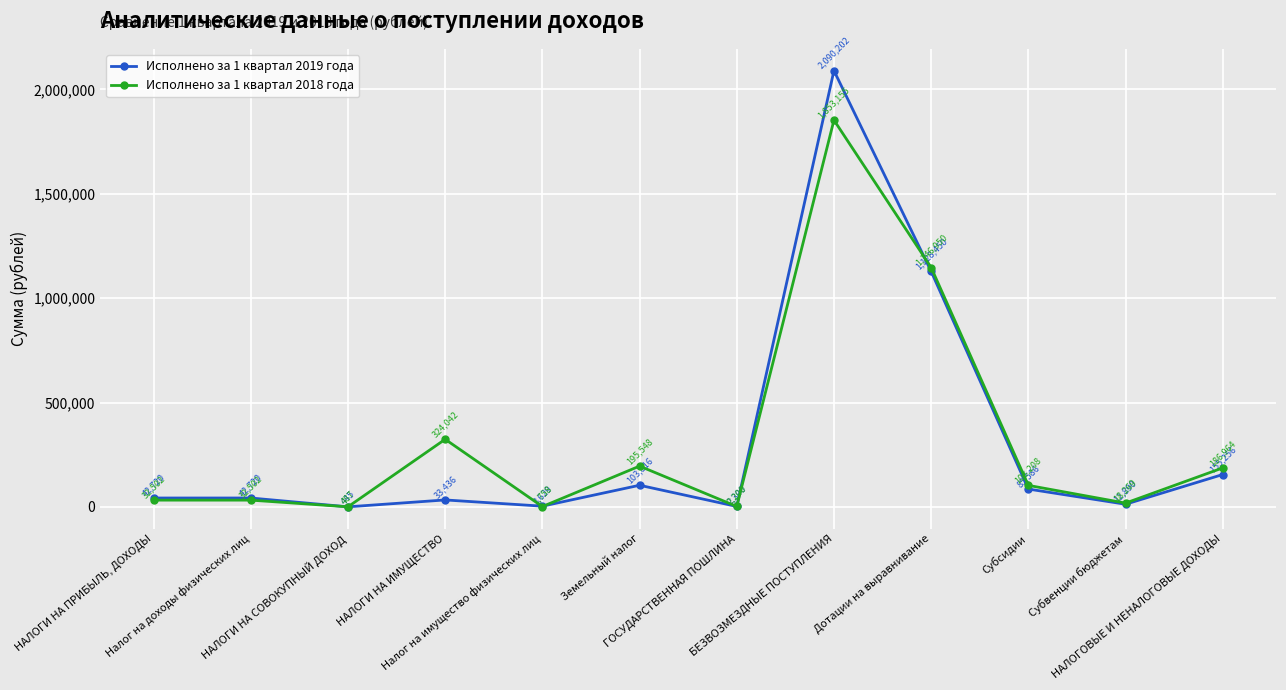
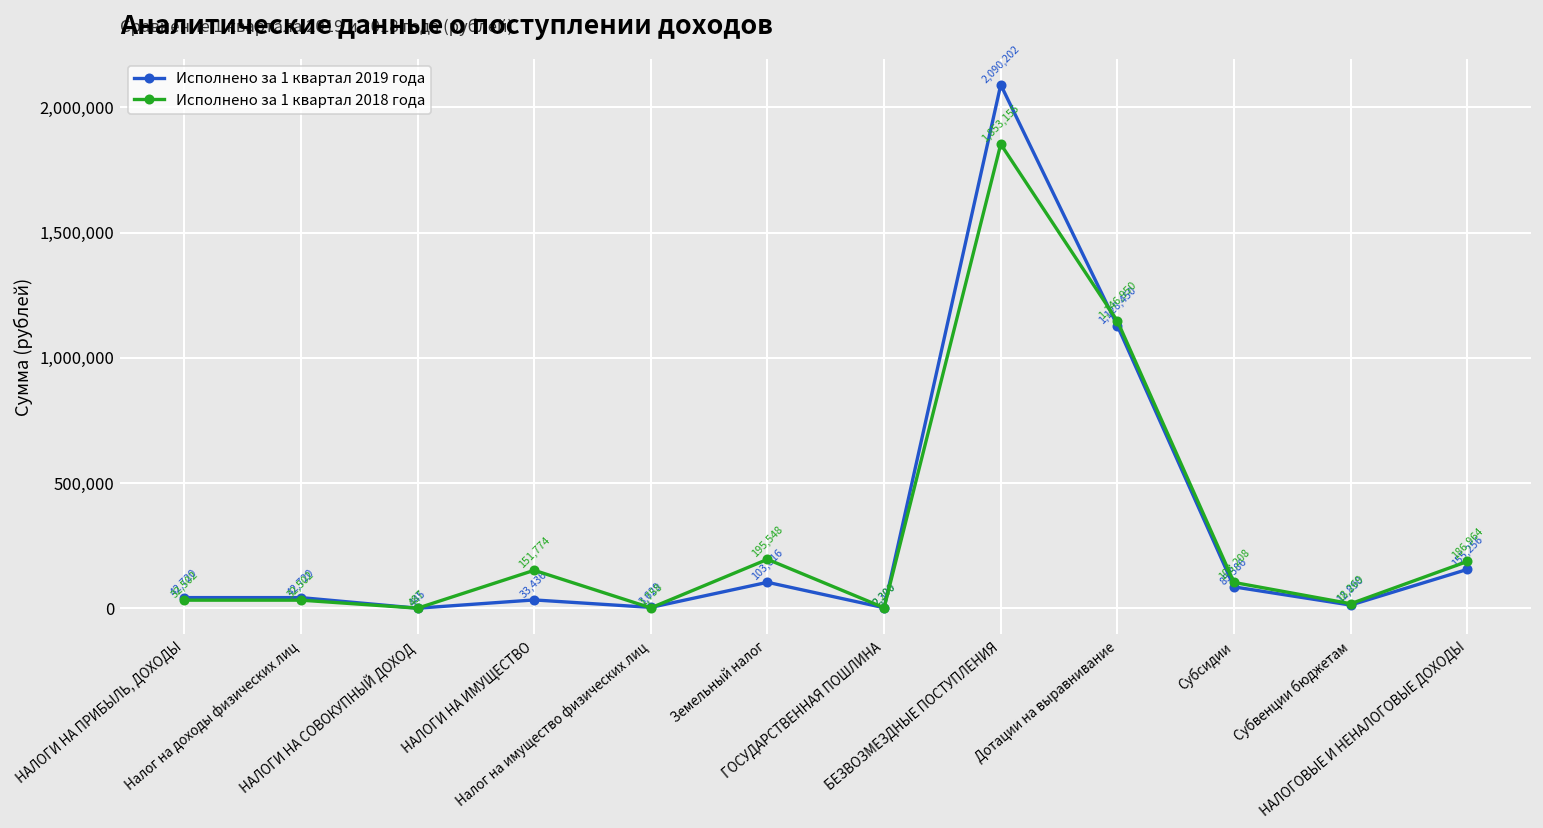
Исполнено за 1 квартал 2018 года, НАЛОГИ НА ИМУЩЕСТВО: 324,042 -> 151,774
